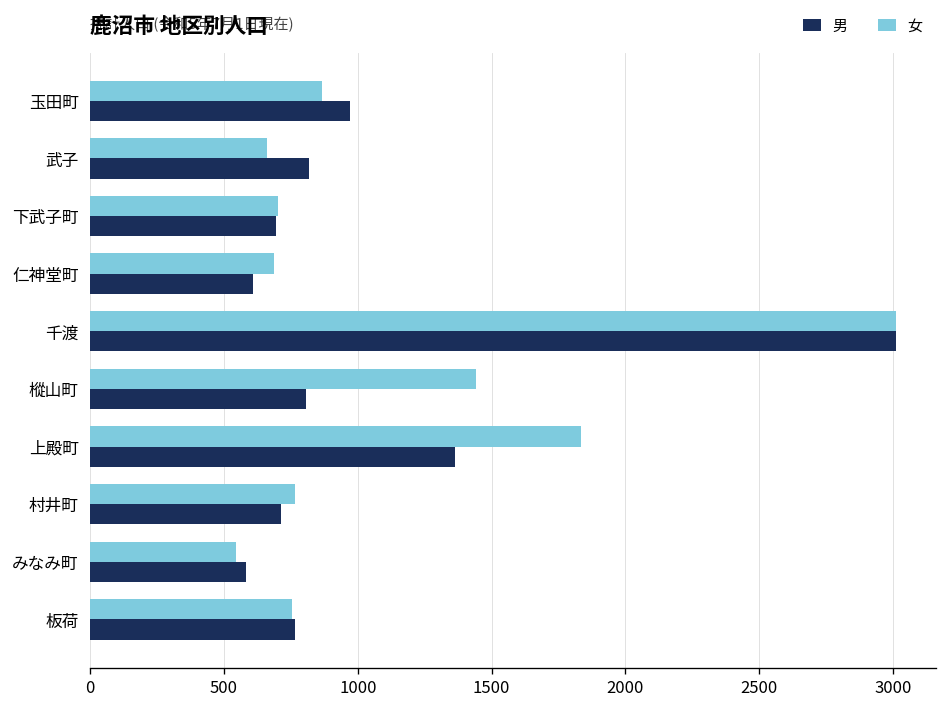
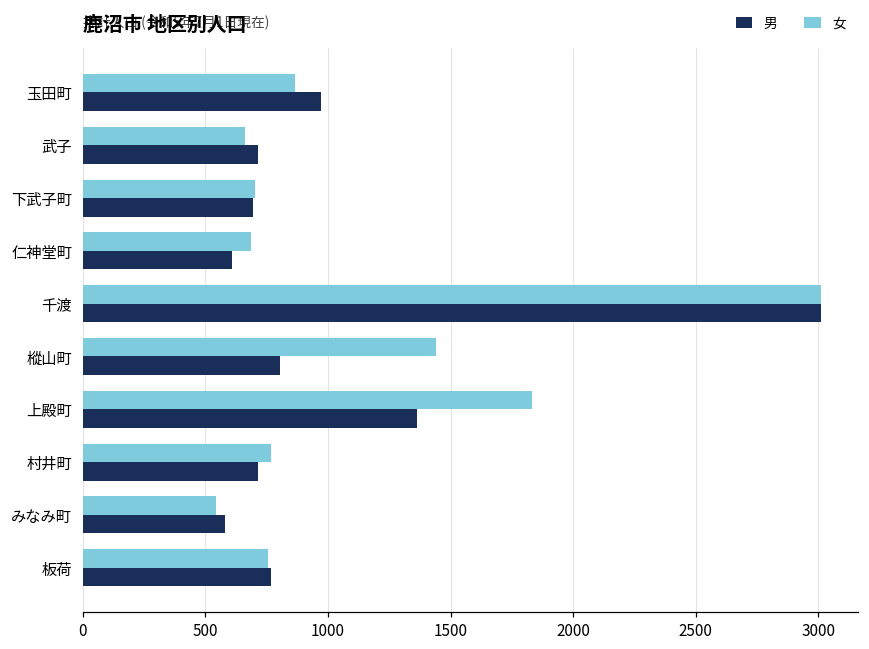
男, 武子: 820 -> 720
